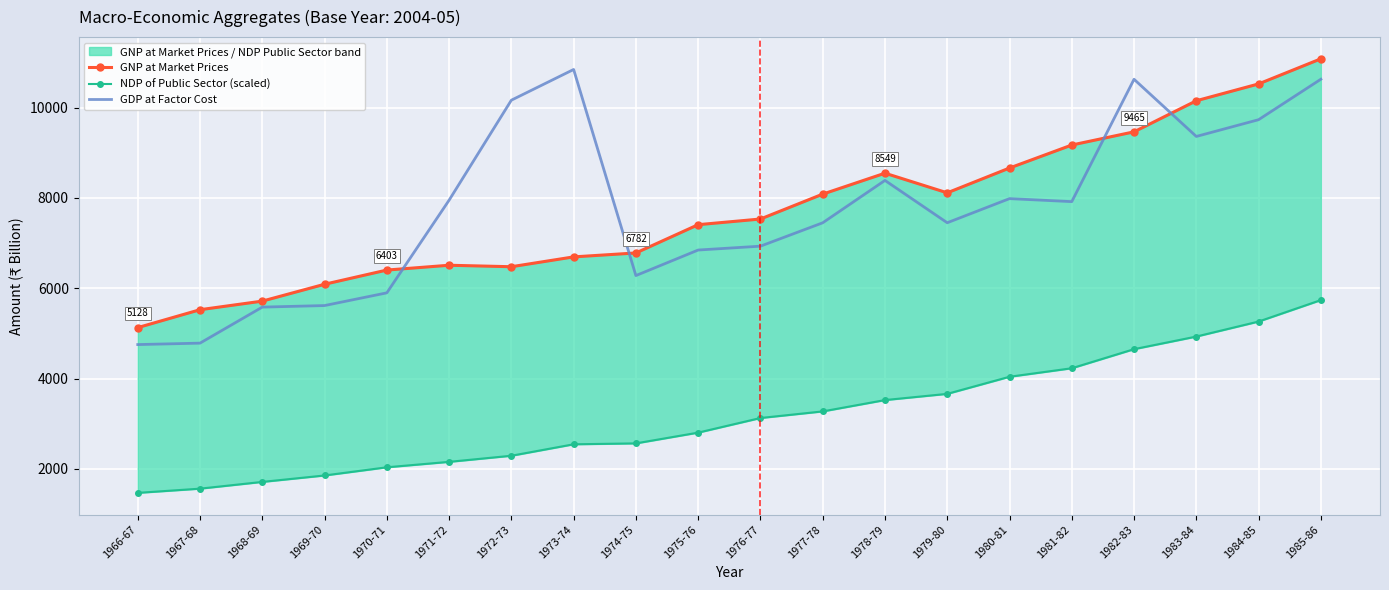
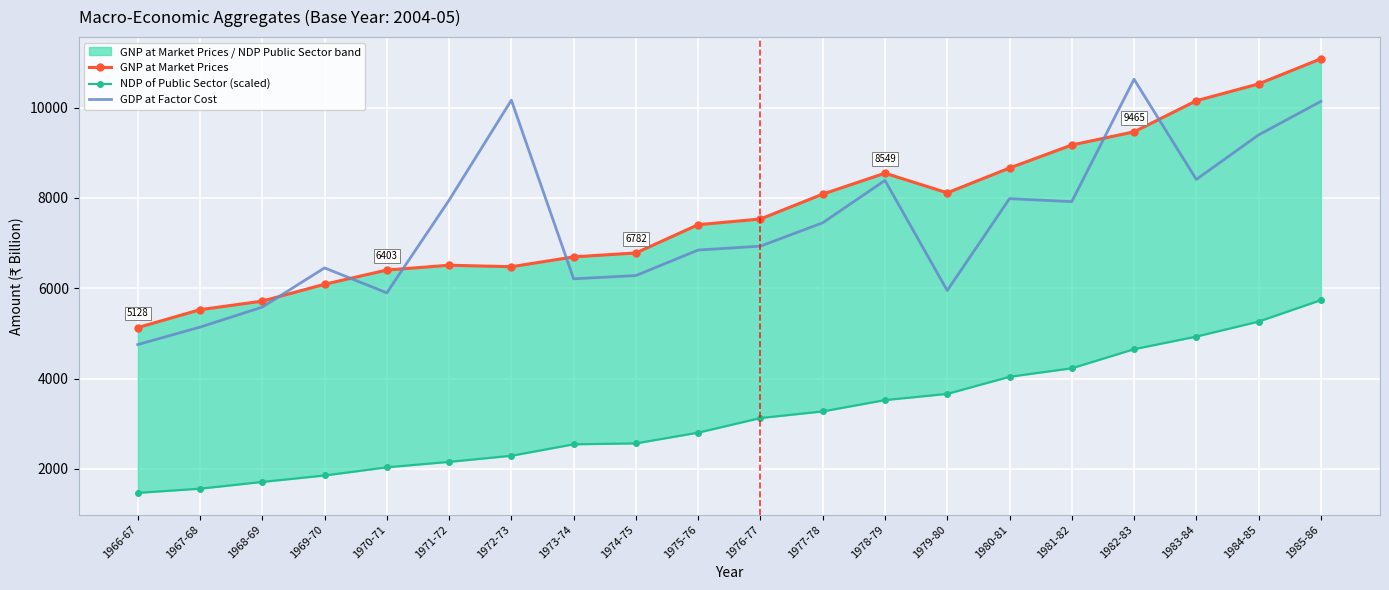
GDP at Factor Cost, 1967-68: 4800 -> 5100
GDP at Factor Cost, 1969-70: 5600 -> 6500
GDP at Factor Cost, 1973-74: 10800 -> 6200
GDP at Factor Cost, 1979-80: 7500 -> 5900
GDP at Factor Cost, 1983-84: 9400 -> 8400
GDP at Factor Cost, 1984-85: 9700 -> 9400
GDP at Factor Cost, 1985-86: 10600 -> 10100
